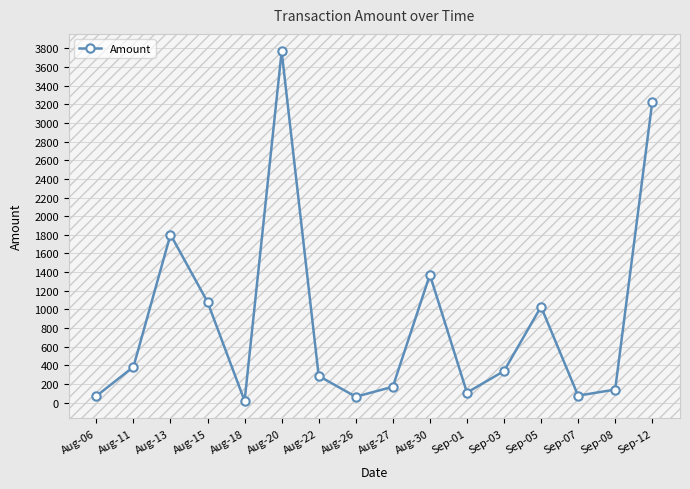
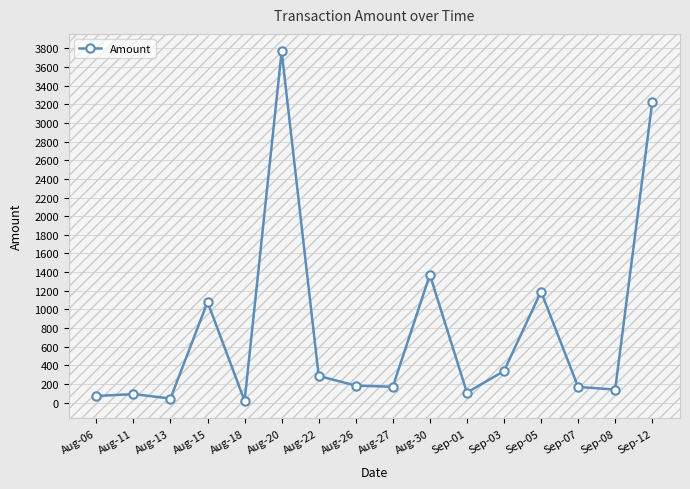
Aug-11: 400 -> 100
Aug-13: 1800 -> 0
Aug-26: 100 -> 200
Sep-05: 1000 -> 1200
Sep-07: 100 -> 200
